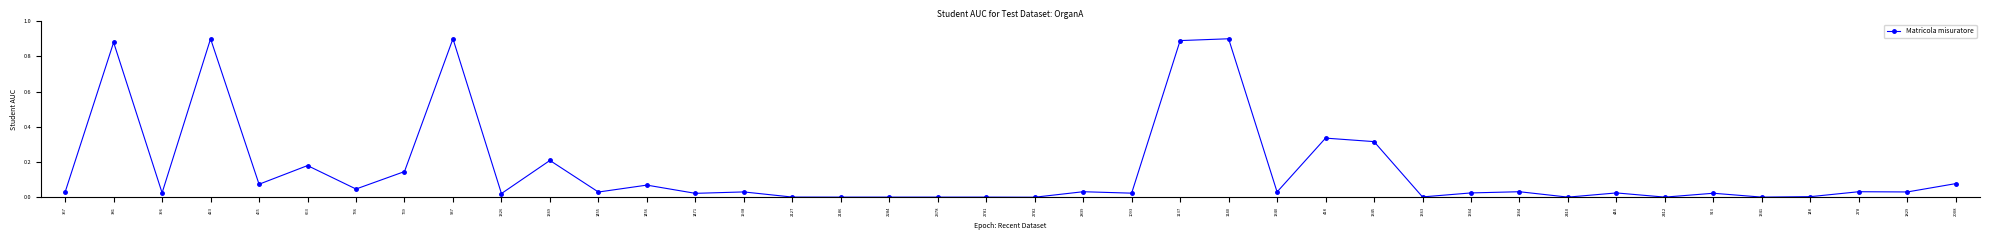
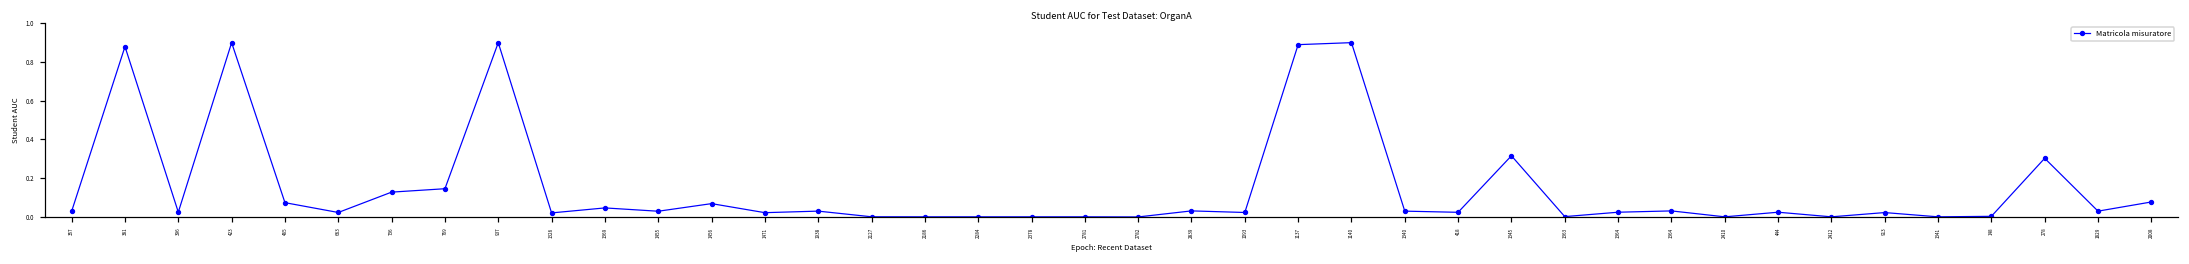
663: 0.18 -> 0.02
736: 0.05 -> 0.13
1369: 0.21 -> 0.05
418: 0.34 -> 0.02
278: 0.03 -> 0.30
